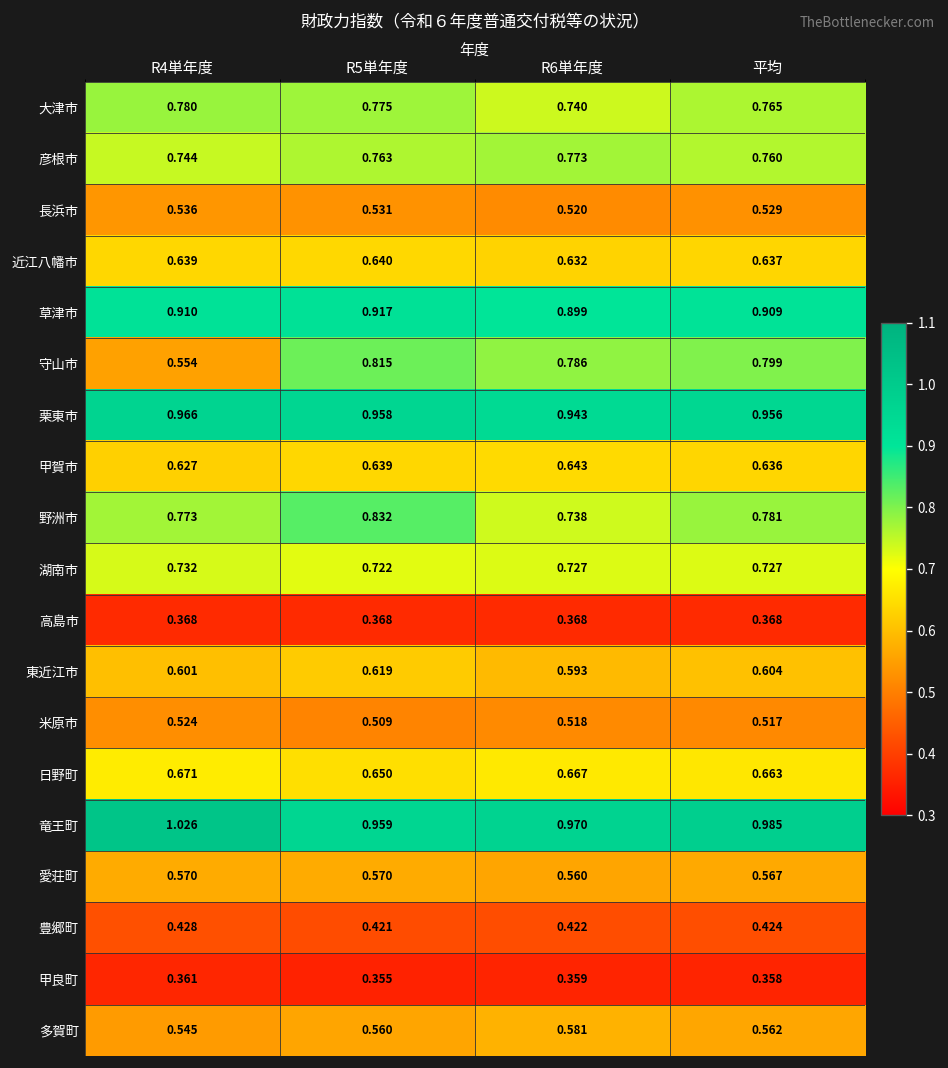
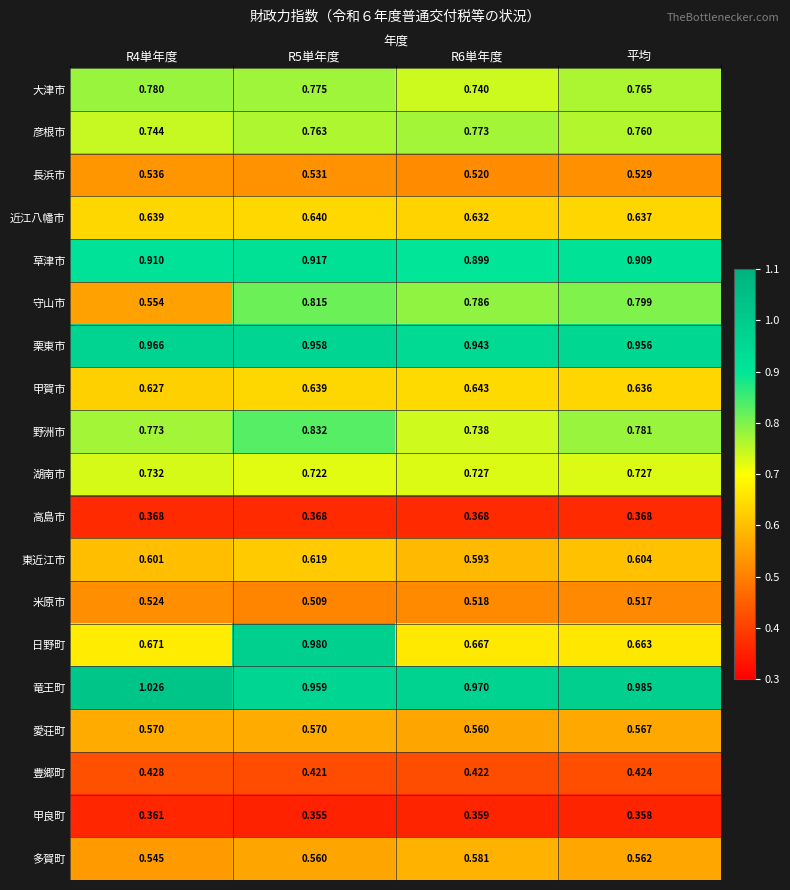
日野町, R5単年度: 0.650 -> 0.980
